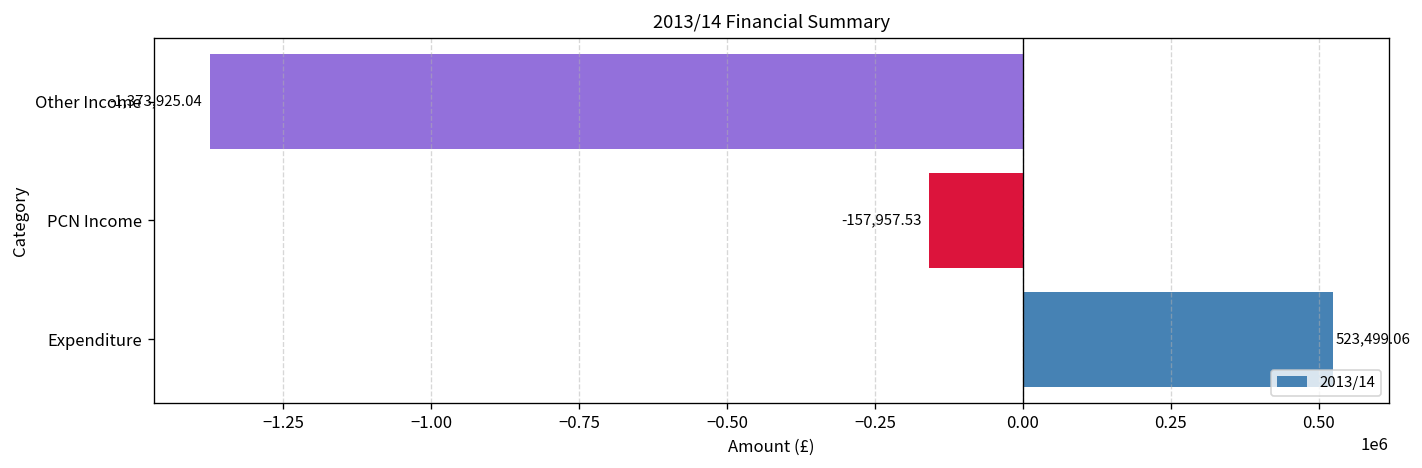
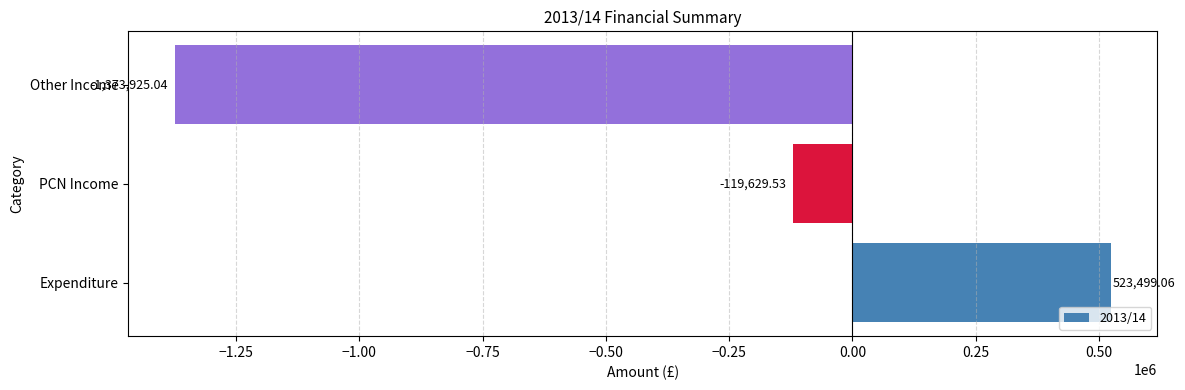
PCN Income: -157,957.53 -> -119,629.53
